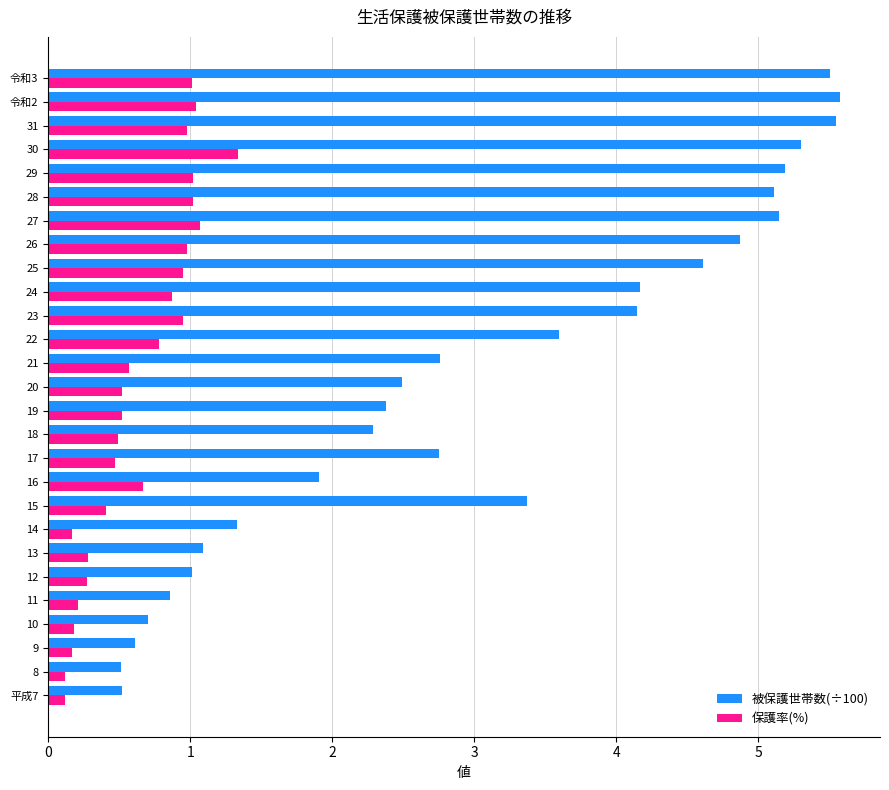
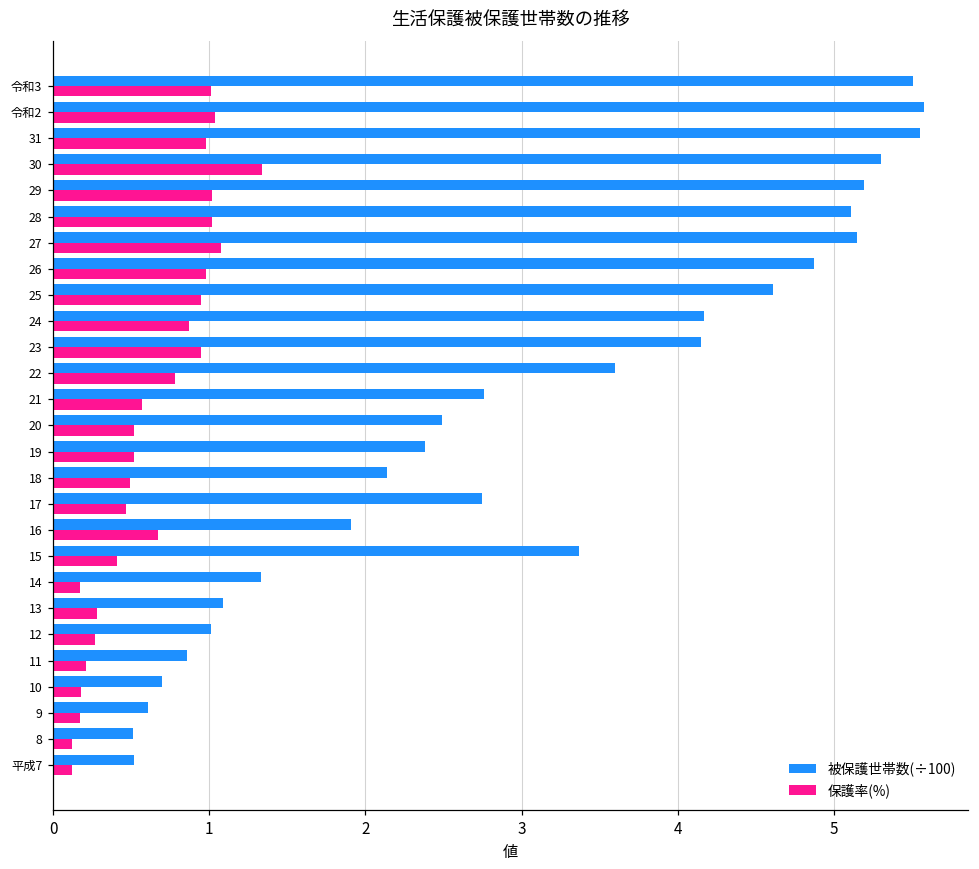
被保護世帯数(÷100), 18: 2.29 -> 2.14
